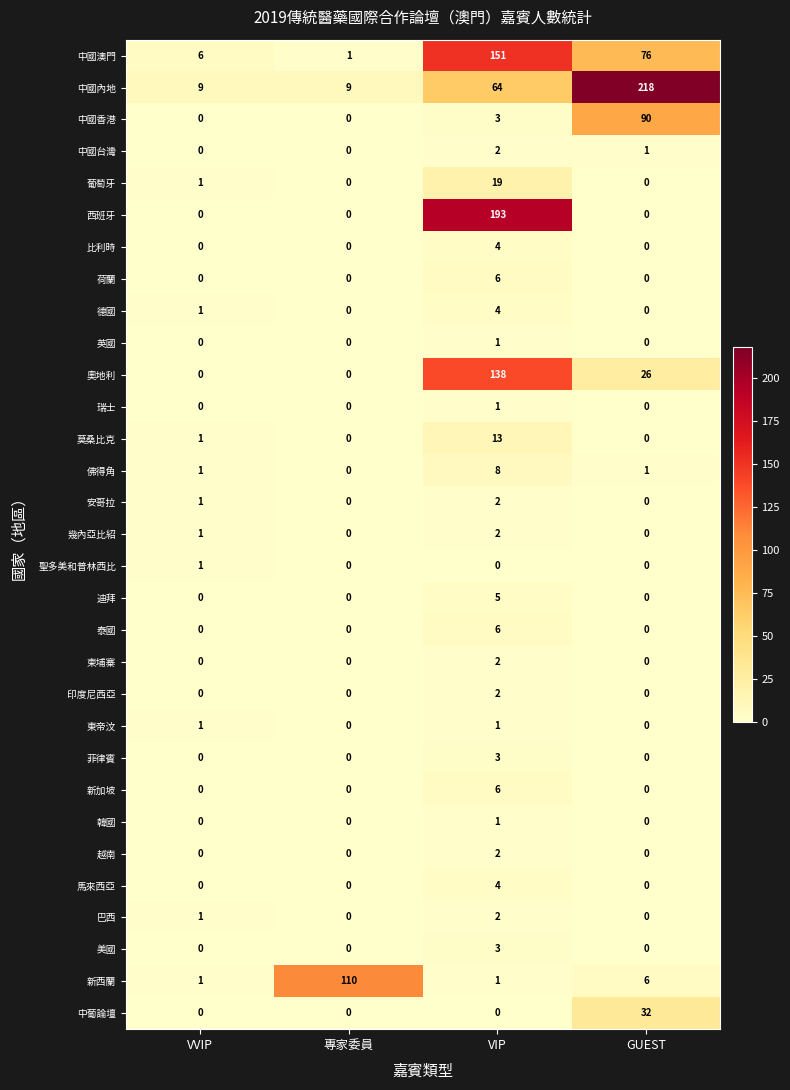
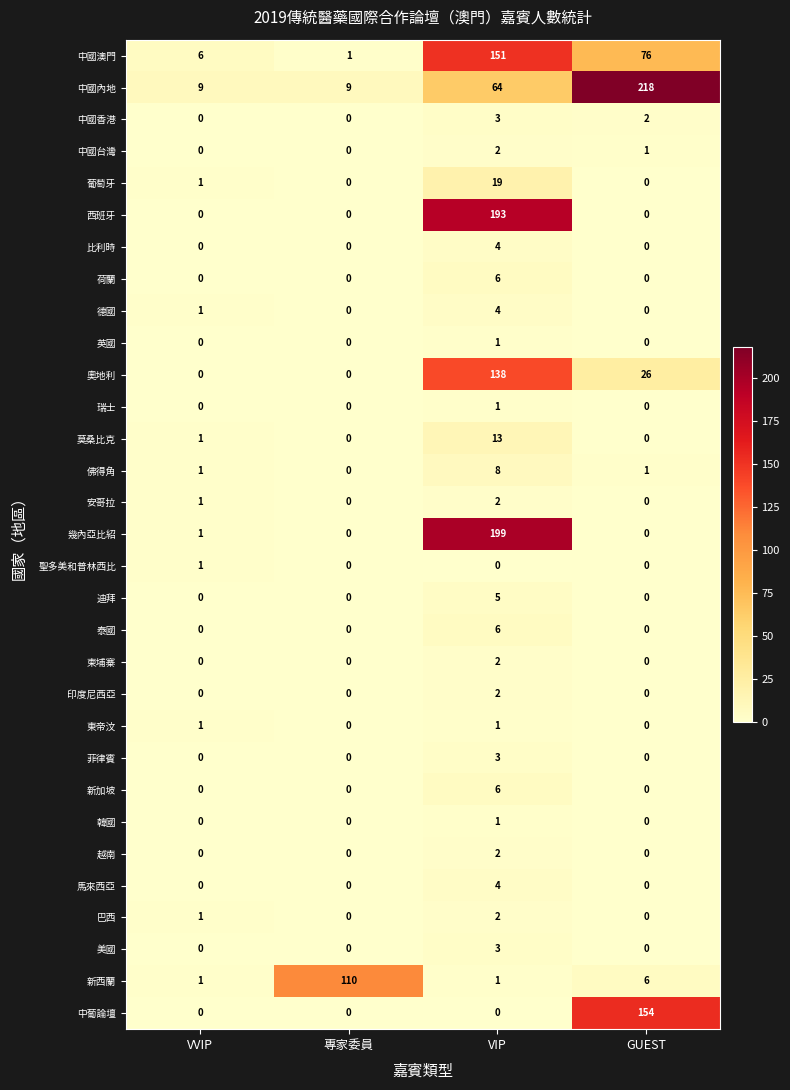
中國香港, GUEST: 90 -> 2
幾內亞比紹, VIP: 2 -> 199
中葡論壇, GUEST: 32 -> 154
